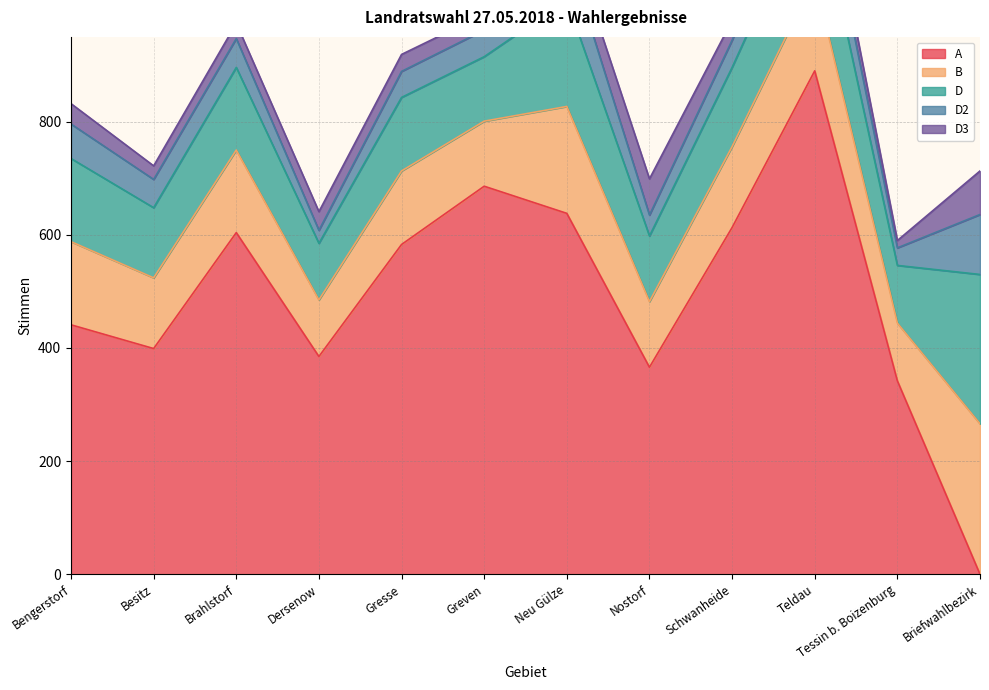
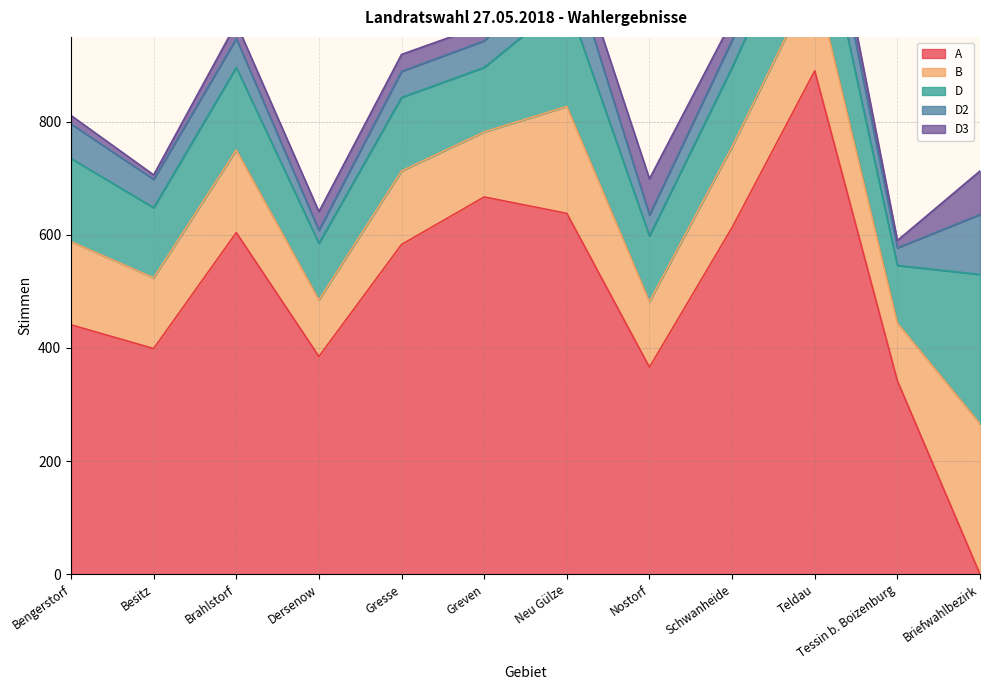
D3, Bengerstorf: 40 -> 20
D3, Besitz: 20 -> 10
A, Greven: 690 -> 670
